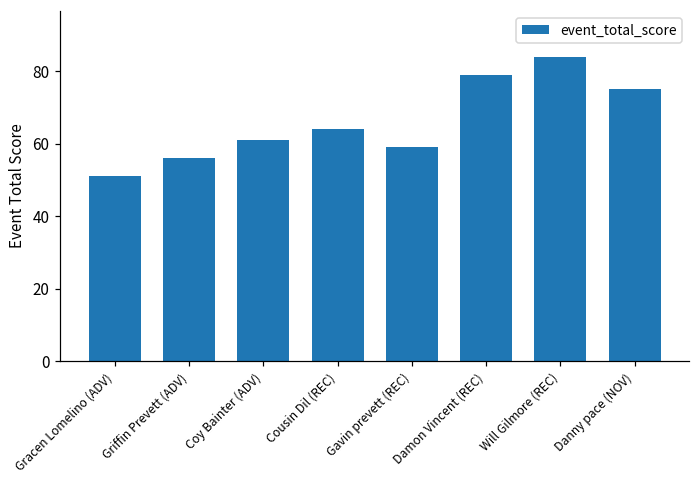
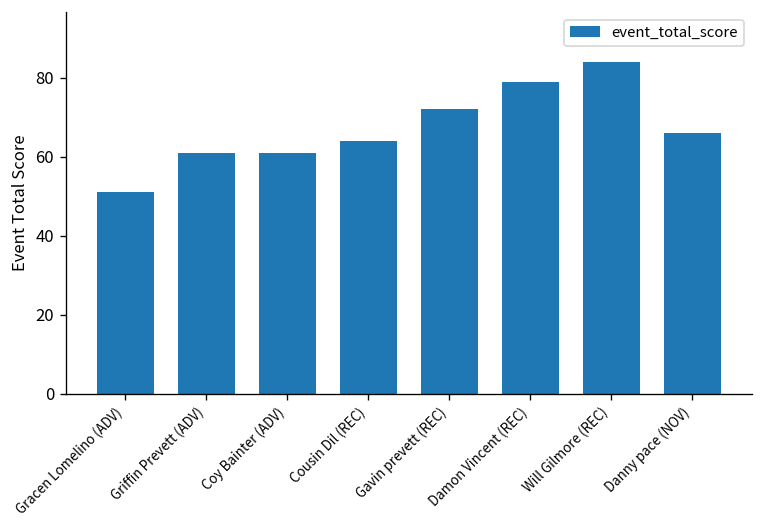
Griffin Prevett (ADV): 56 -> 61
Gavin prevett (REC): 59 -> 72
Danny pace (NOV): 75 -> 66
